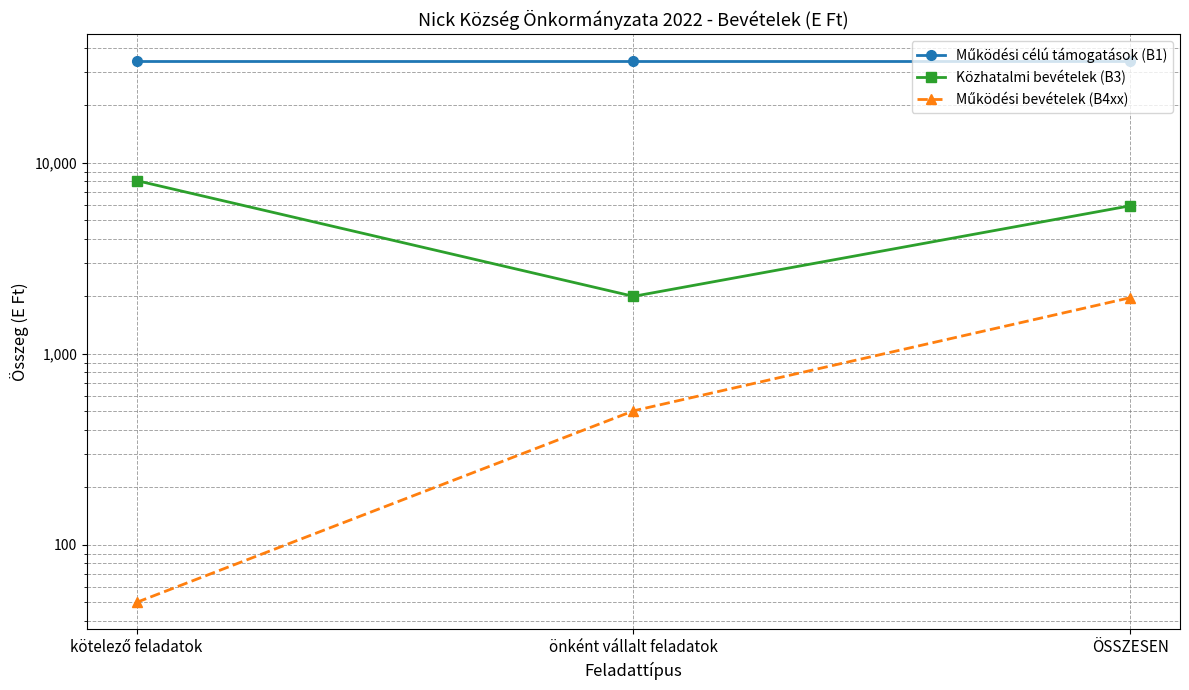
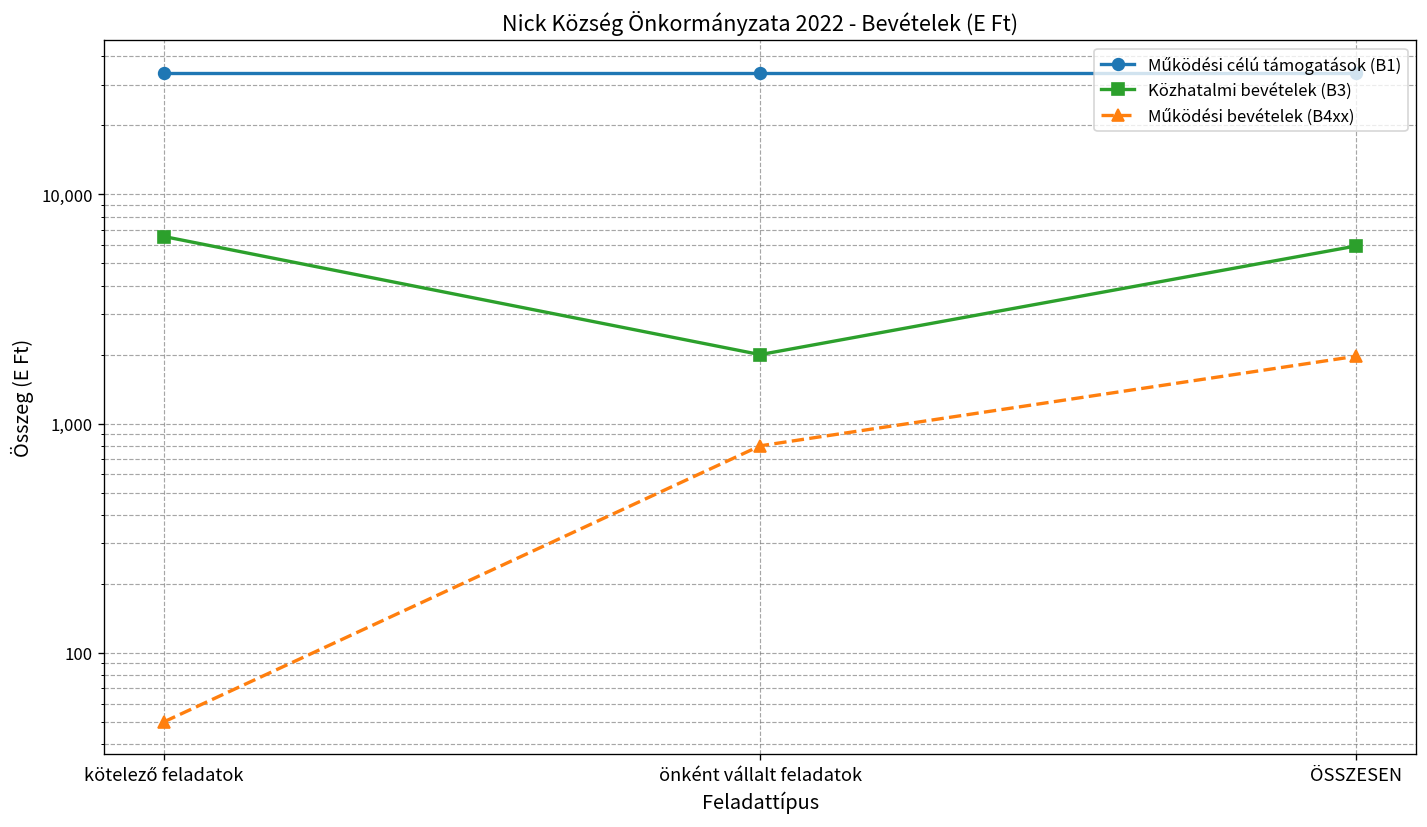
Közhatalmi bevételek (B3), kötelező feladatok: 8,100 -> 6,600
Működési bevételek (B4xx), önként vállalt feladatok: 500 -> 800
